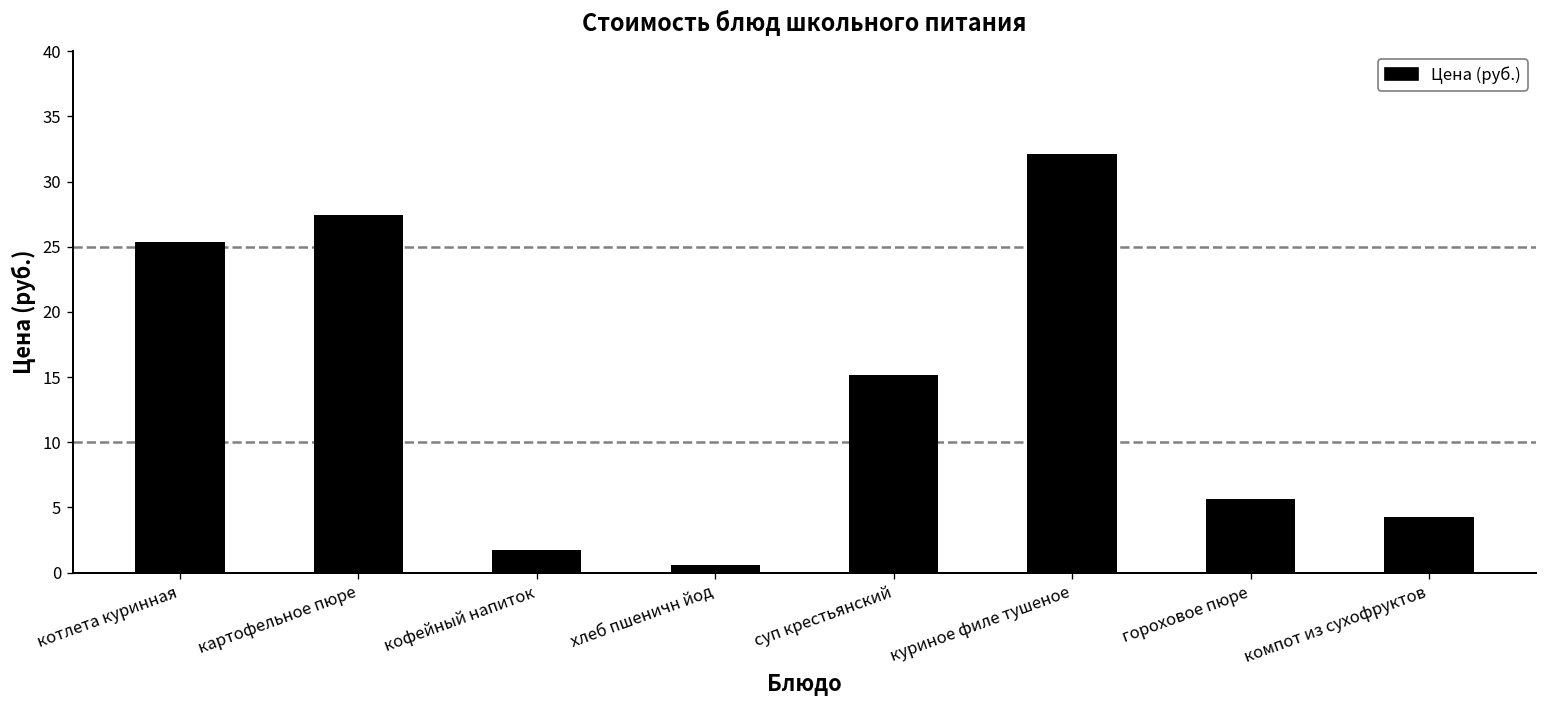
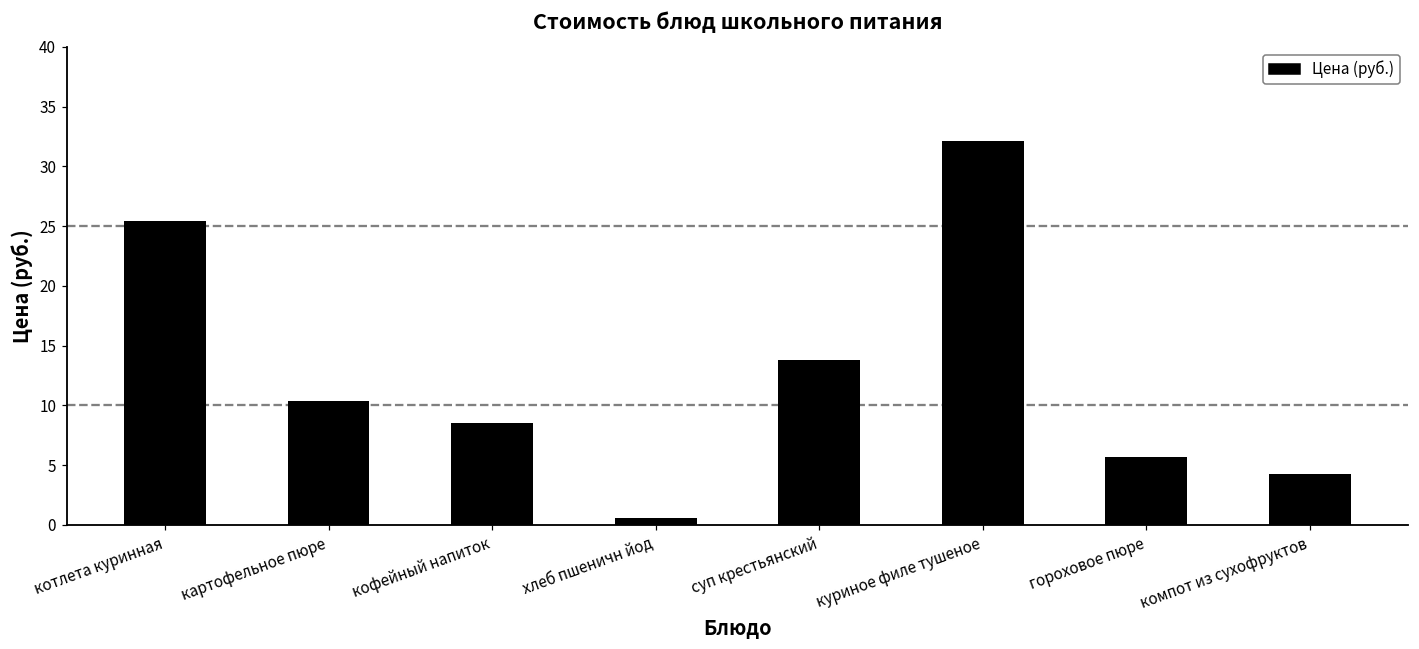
картофельное пюре: 27.5 -> 10.4
кофейный напиток: 1.7 -> 8.5
суп крестьянский: 15.2 -> 13.8
